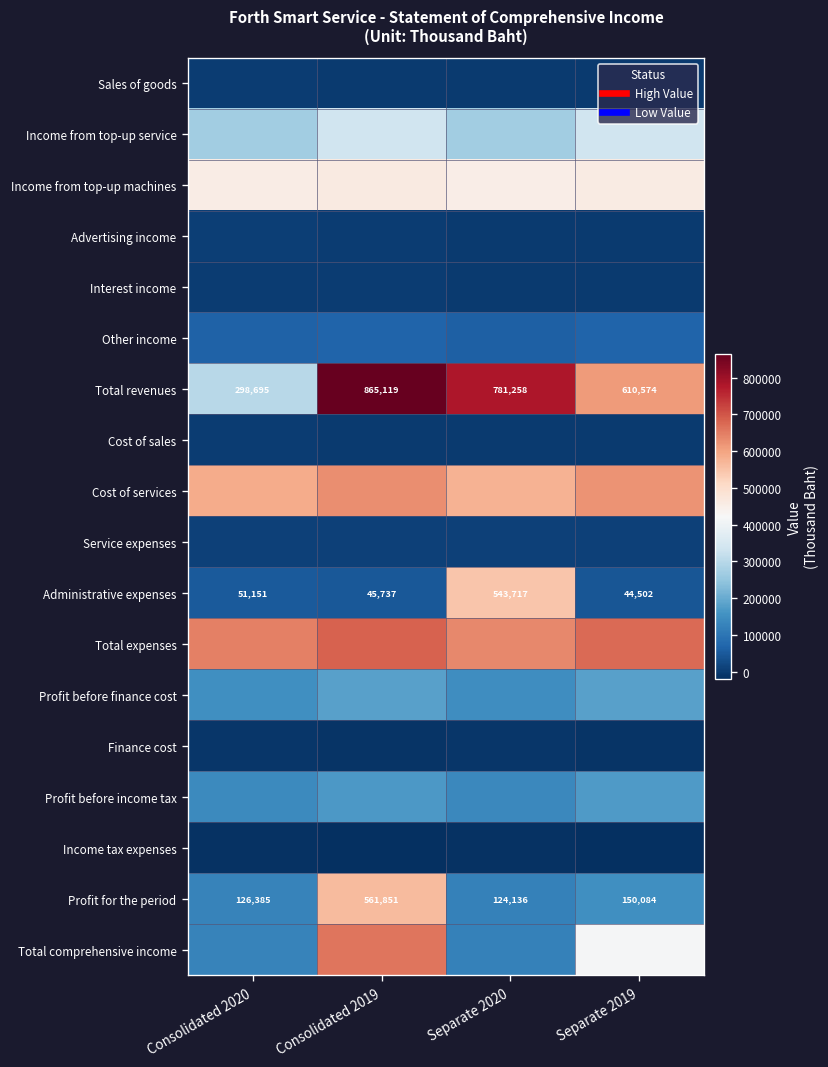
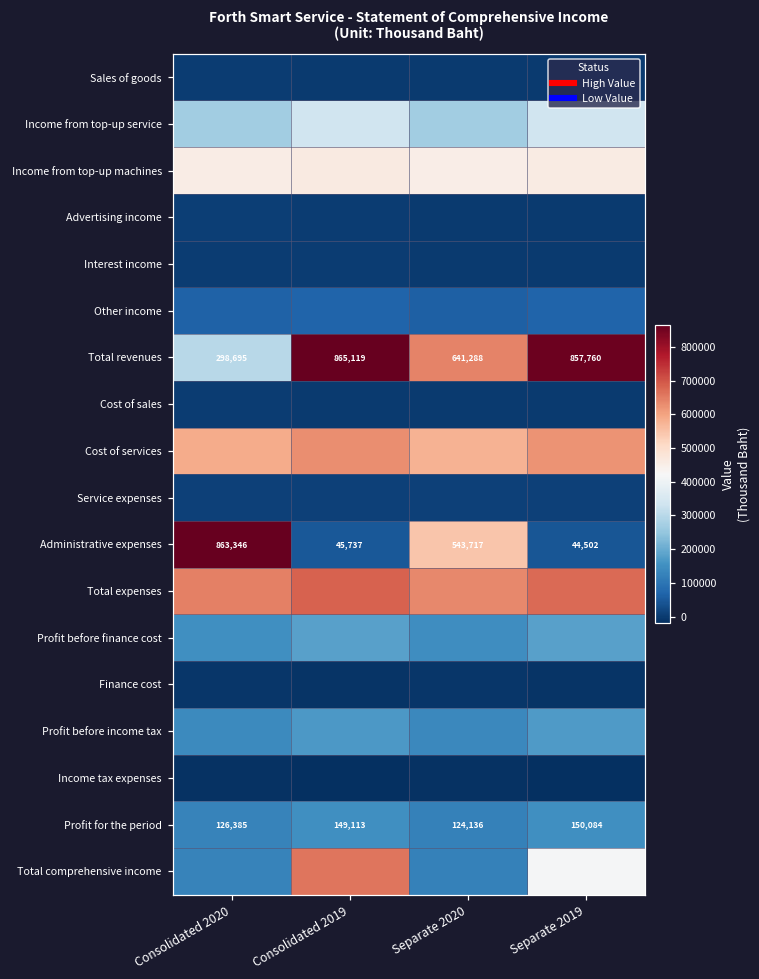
Total revenues, Separate 2020: 781,258 -> 641,288
Total revenues, Separate 2019: 610,574 -> 857,760
Administrative expenses, Consolidated 2020: 51,151 -> 863,346
Profit for the period, Consolidated 2019: 561,851 -> 149,113
